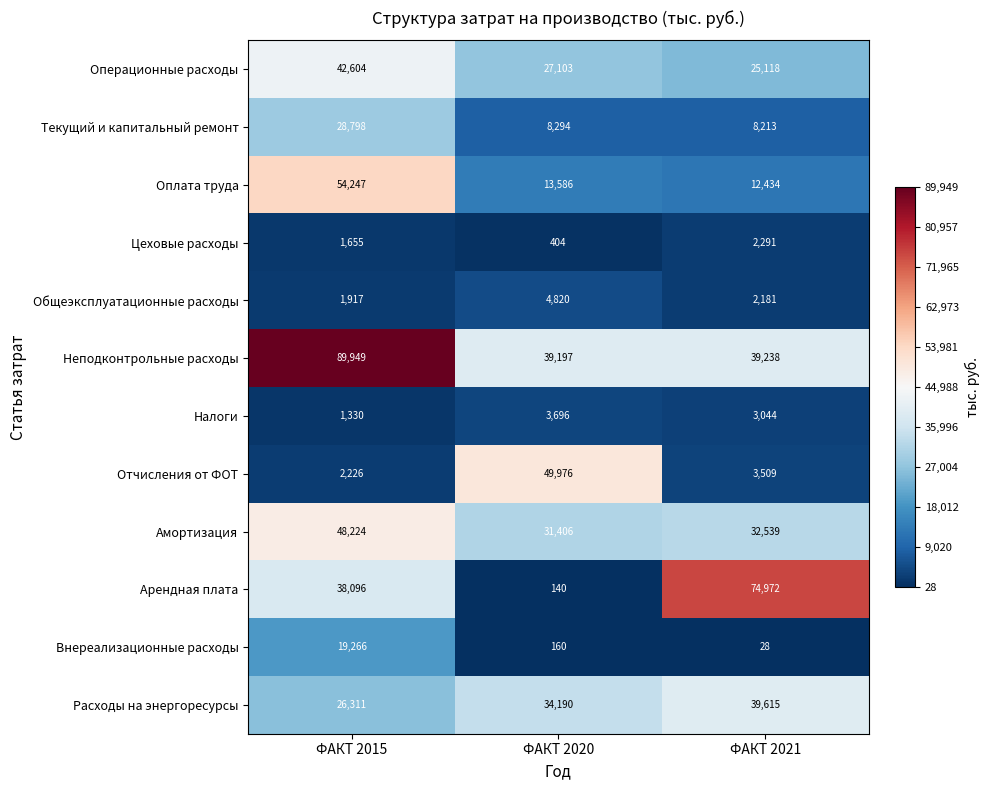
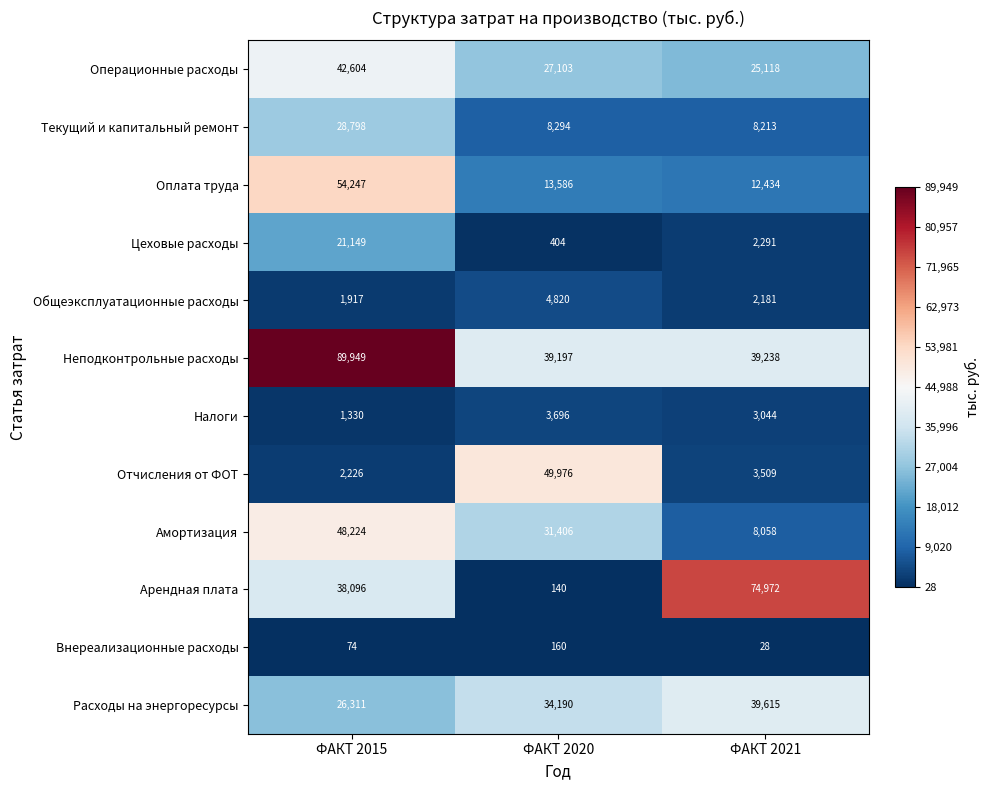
Цеховые расходы, ФАКТ 2015: 1,655 -> 21,149
Амортизация, ФАКТ 2021: 32,539 -> 8,058
Внереализационные расходы, ФАКТ 2015: 19,266 -> 74
